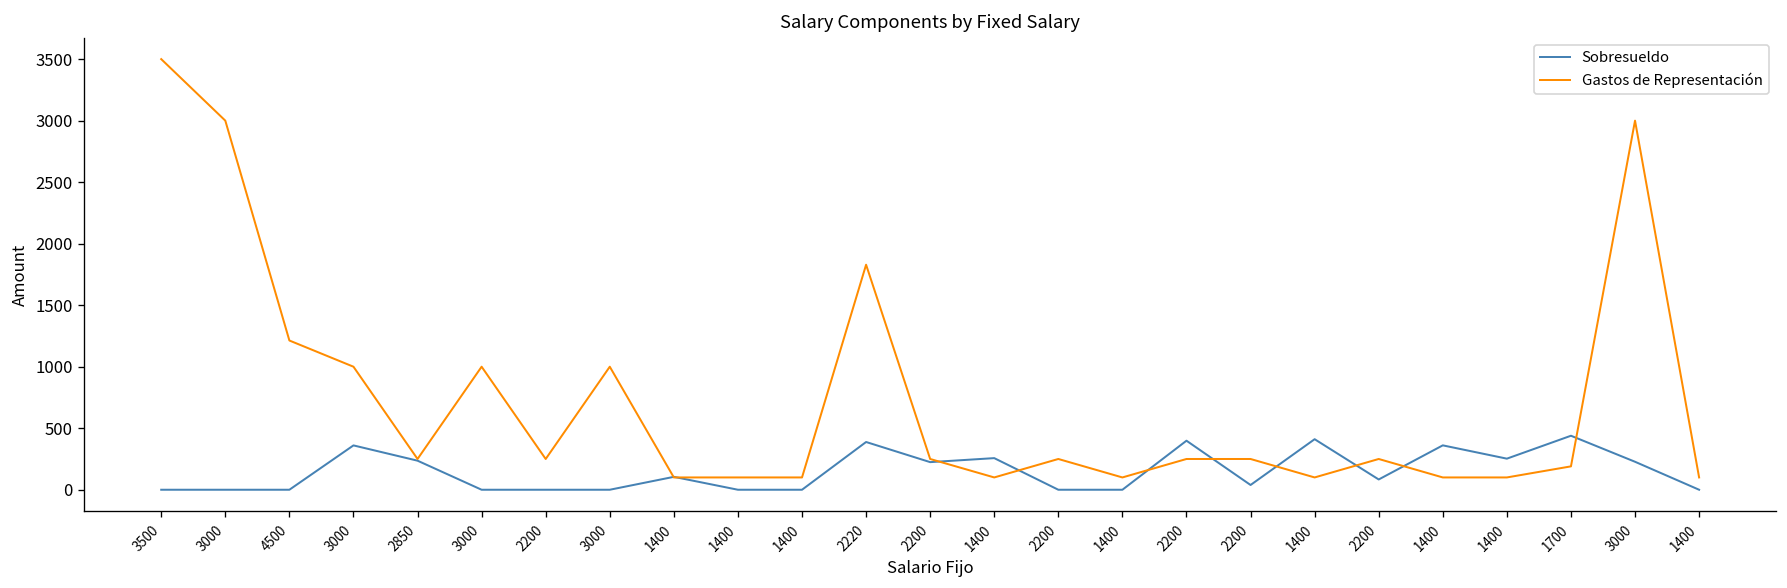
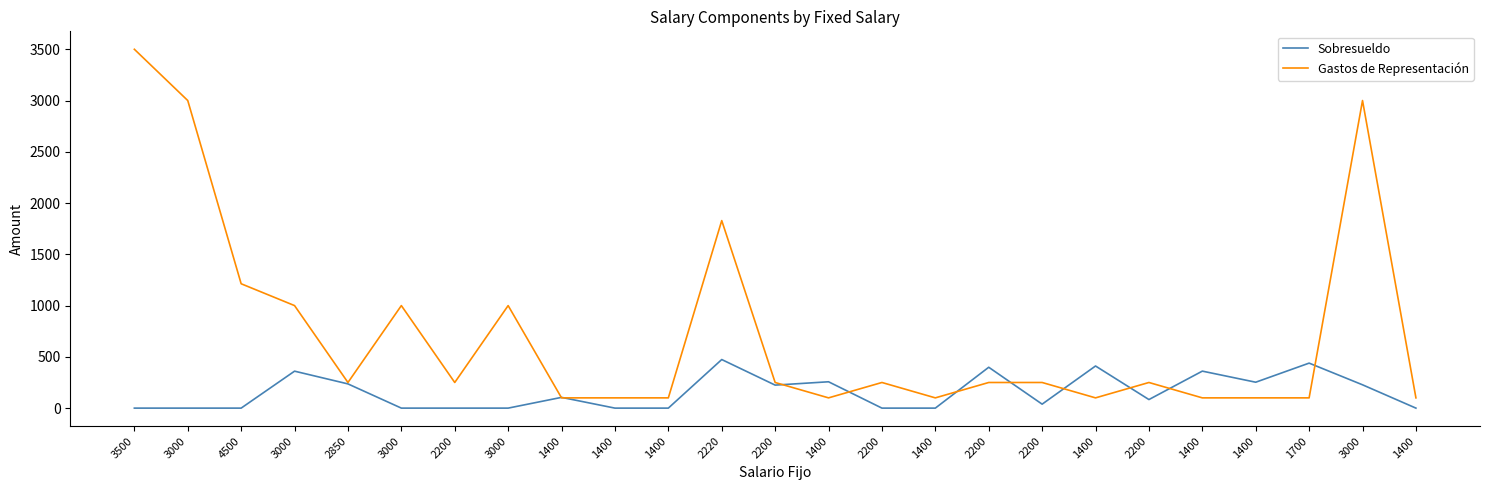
Sobresueldo, 2220: 390 -> 470
Gastos de Representación, 1700: 190 -> 100
